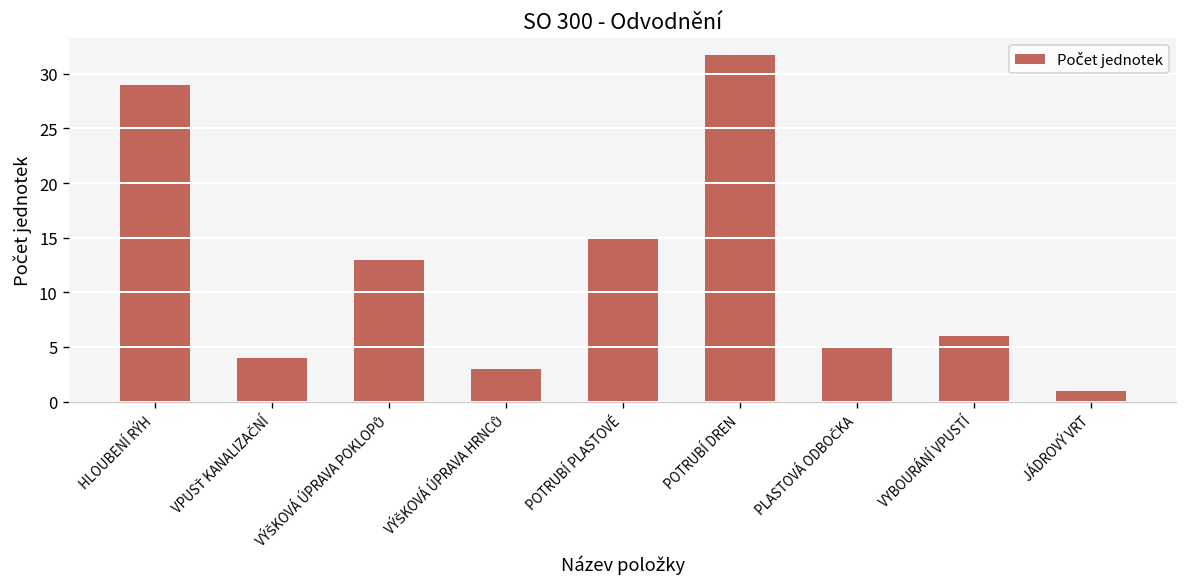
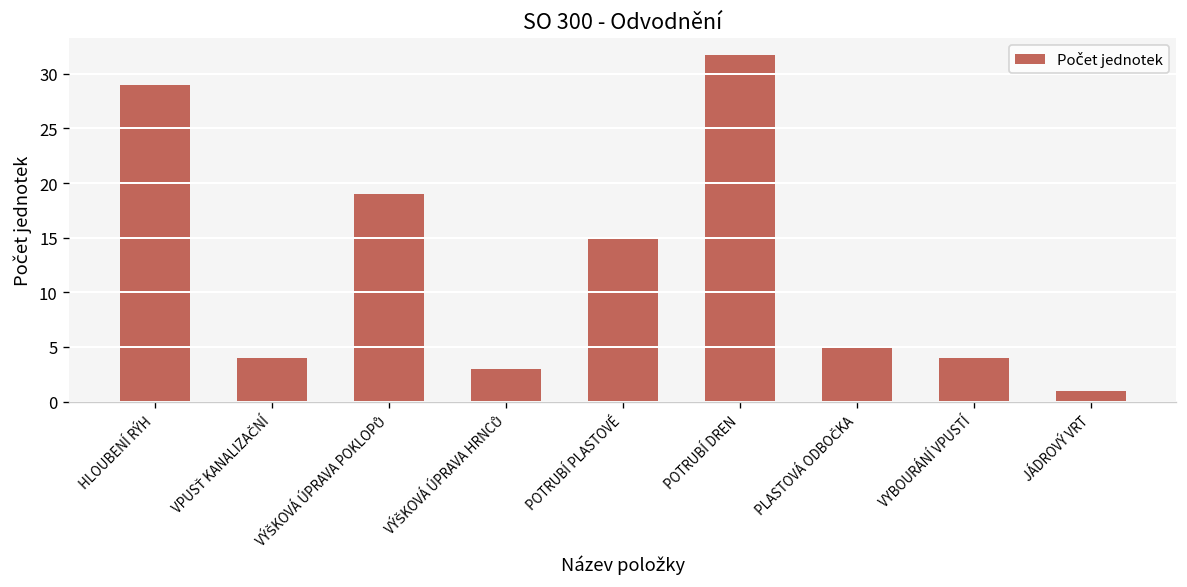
VÝŠKOVÁ ÚPRAVA POKLOPŮ: 13 -> 19
VYBOURÁNÍ VPUSTÍ: 6 -> 4
